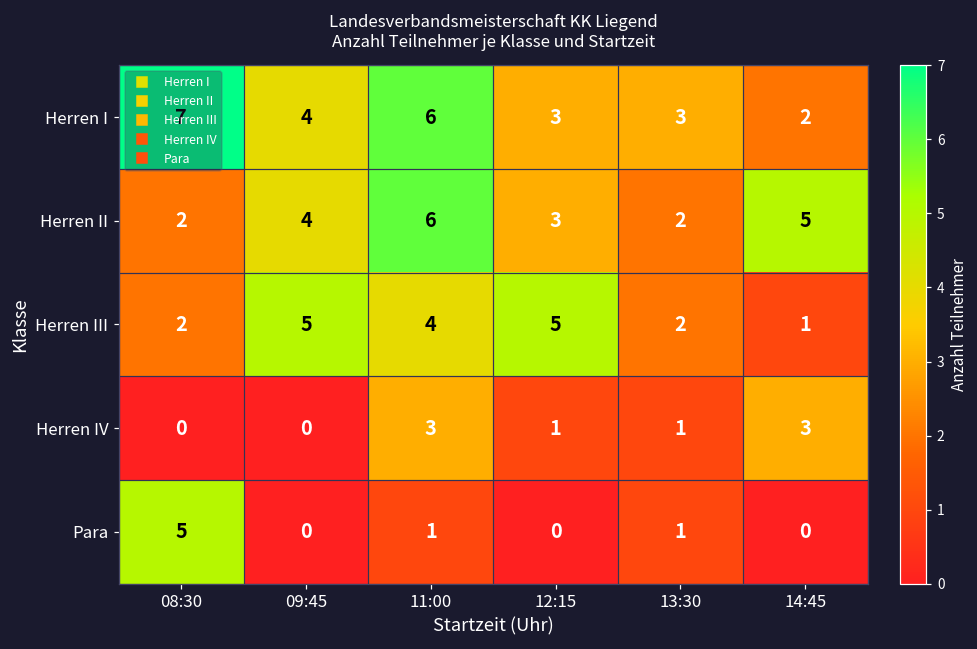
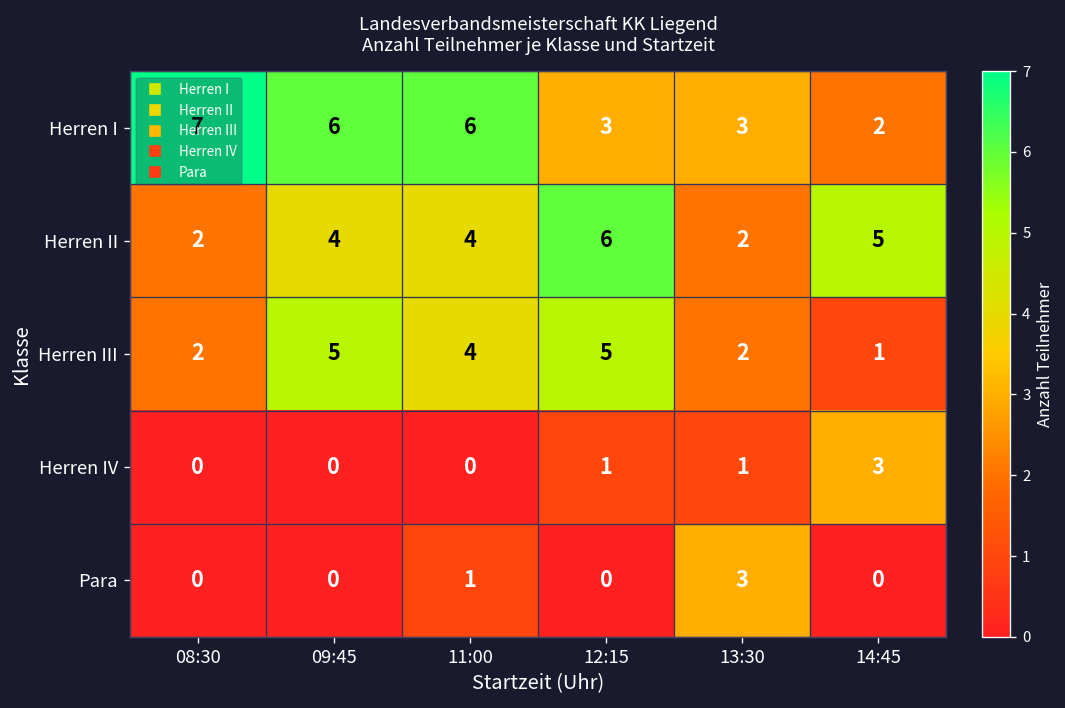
Herren I, 09:45: 4 -> 6
Herren II, 11:00: 6 -> 4
Herren II, 12:15: 3 -> 6
Herren IV, 11:00: 3 -> 0
Para, 08:30: 5 -> 0
Para, 13:30: 1 -> 3
